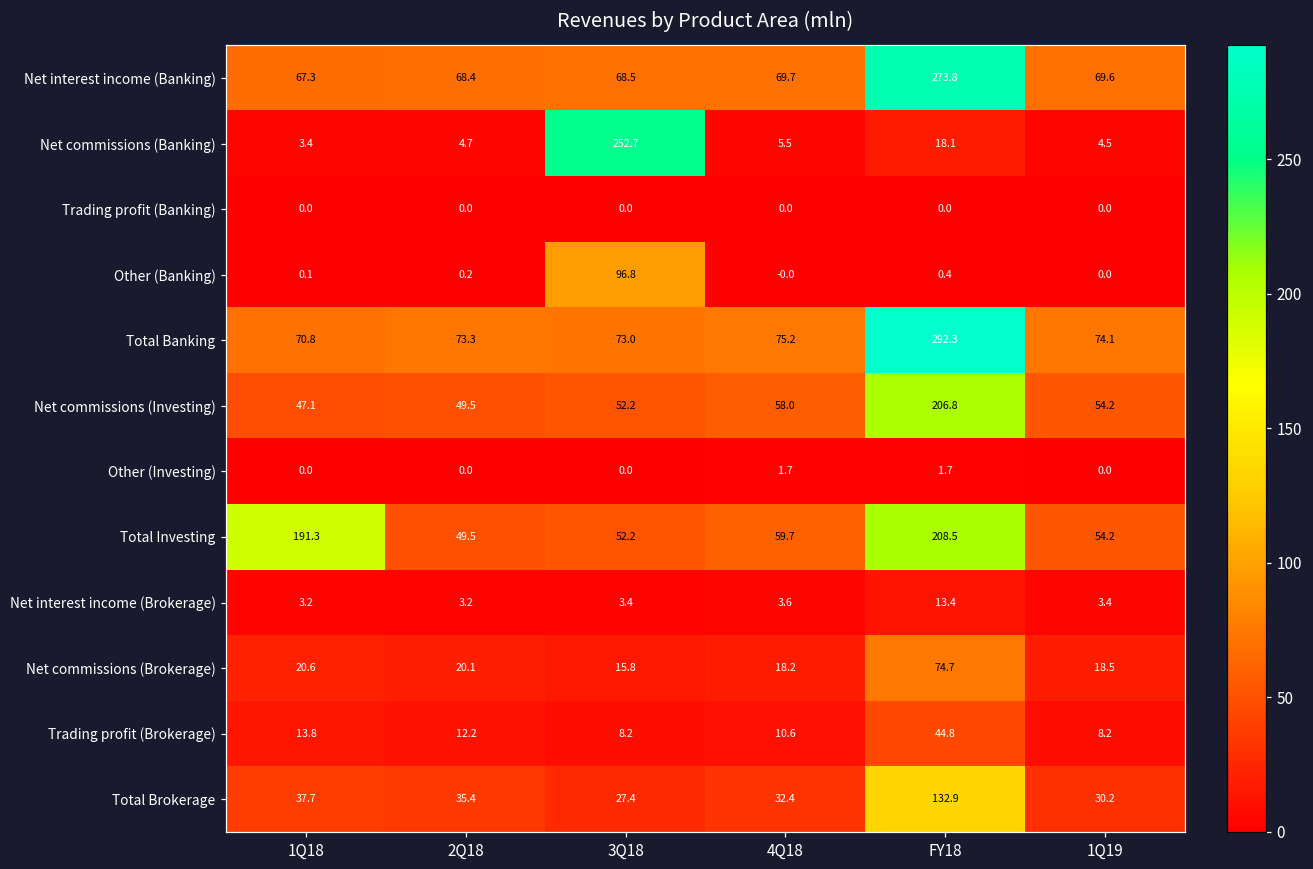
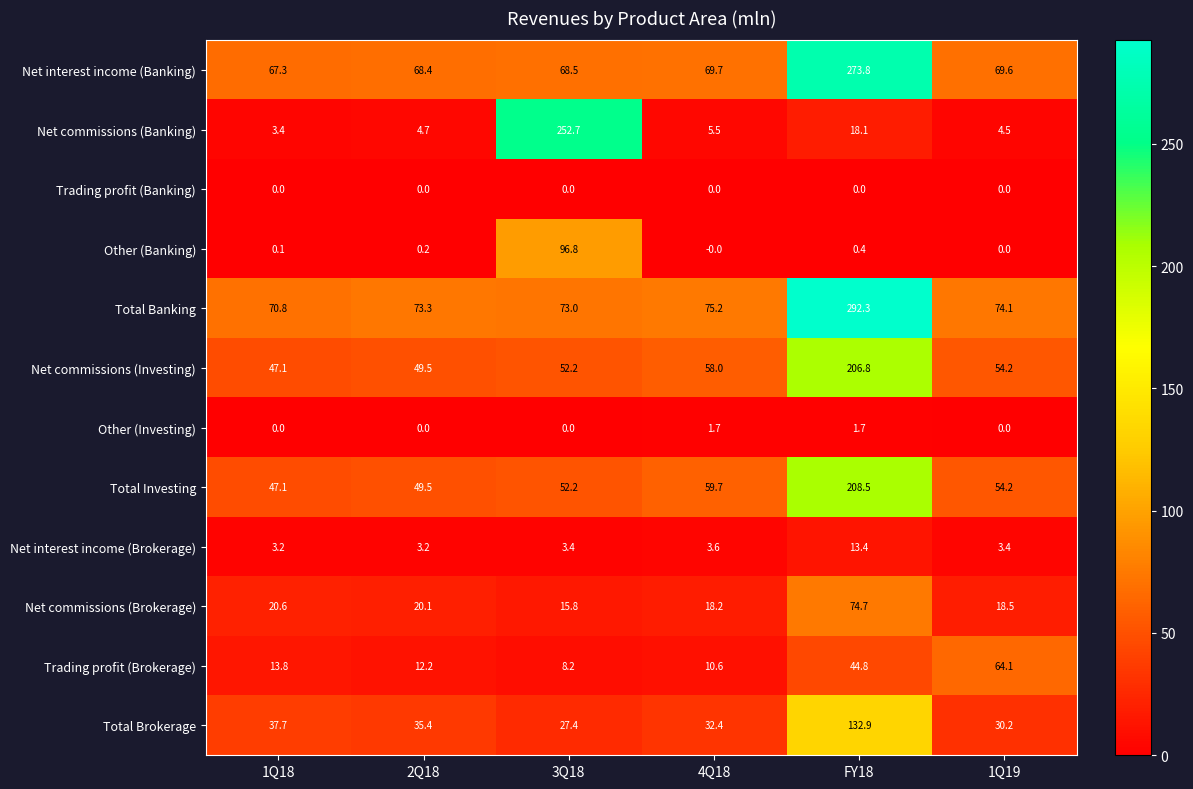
Total Investing, 1Q18: 191.3 -> 47.1
Trading profit (Brokerage), 1Q19: 8.2 -> 64.1
